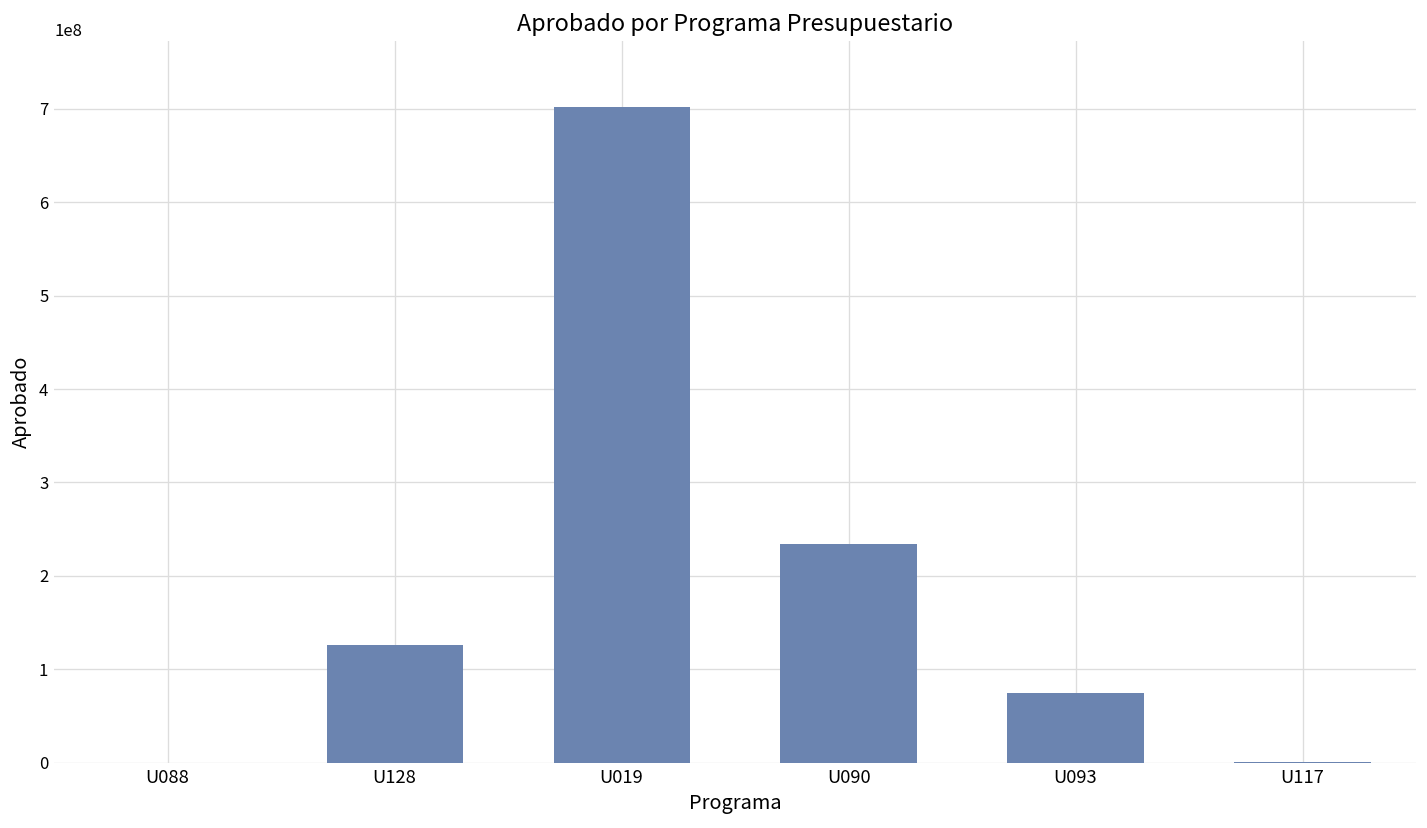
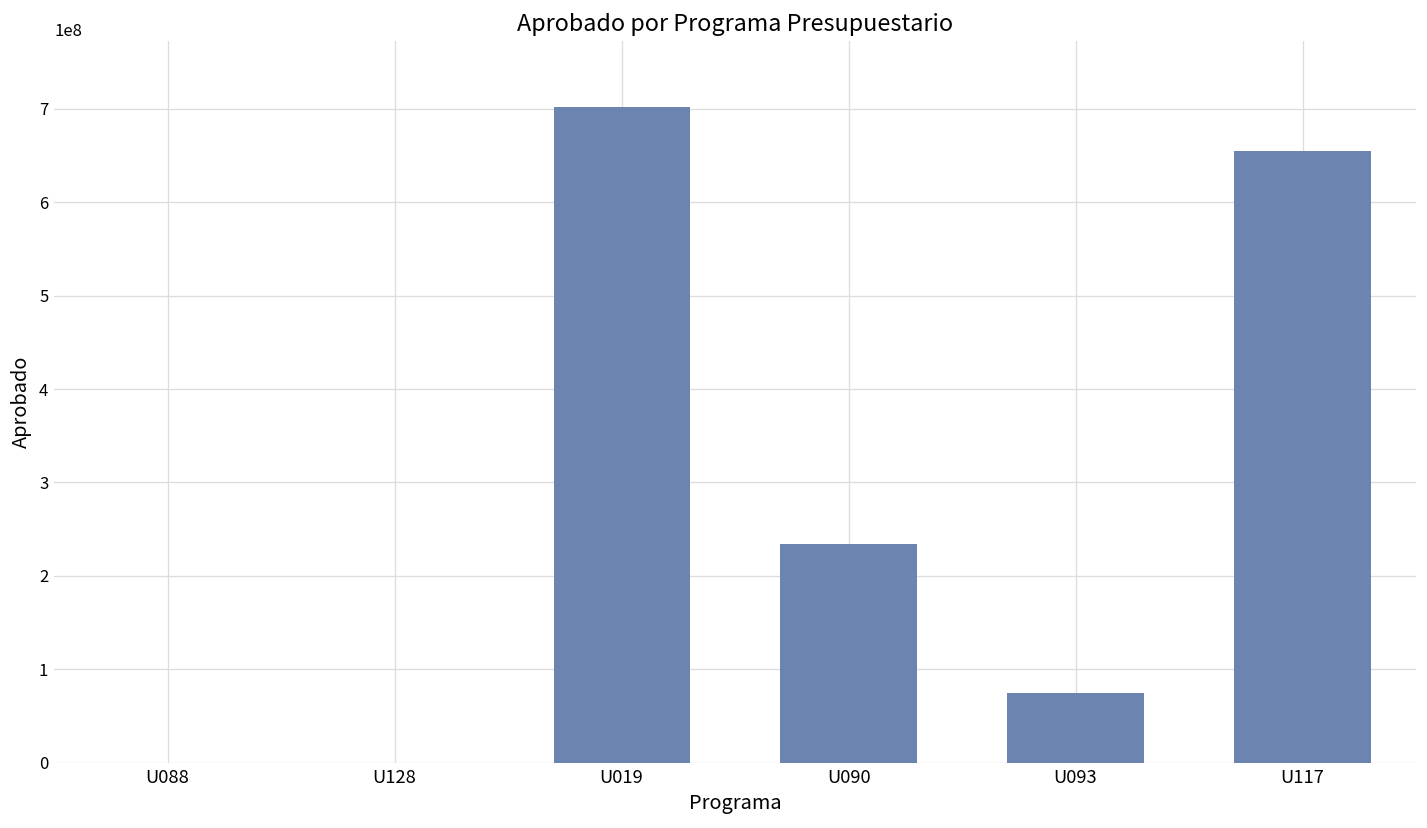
U128: 130000000 -> 0
U117: 0 -> 660000000
